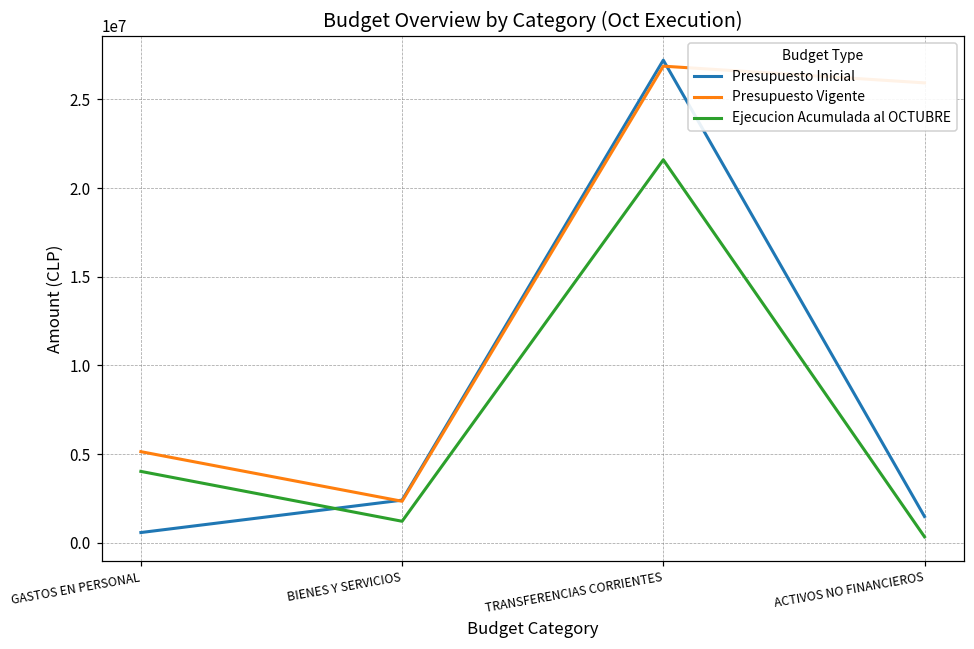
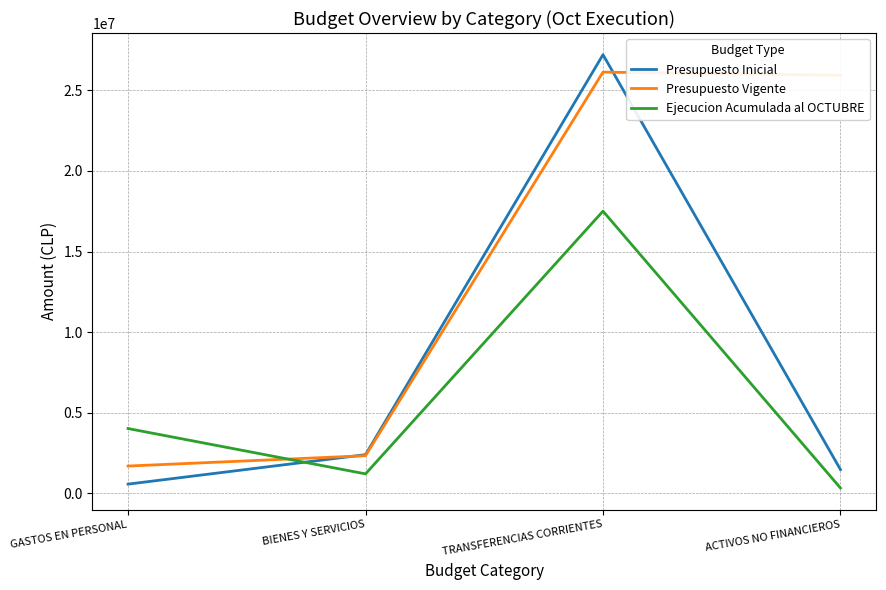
Presupuesto Vigente, GASTOS EN PERSONAL: 5100000 -> 1700000
Presupuesto Vigente, TRANSFERENCIAS CORRIENTES: 26900000 -> 26100000
Ejecucion Acumulada al OCTUBRE, TRANSFERENCIAS CORRIENTES: 21600000 -> 17500000
